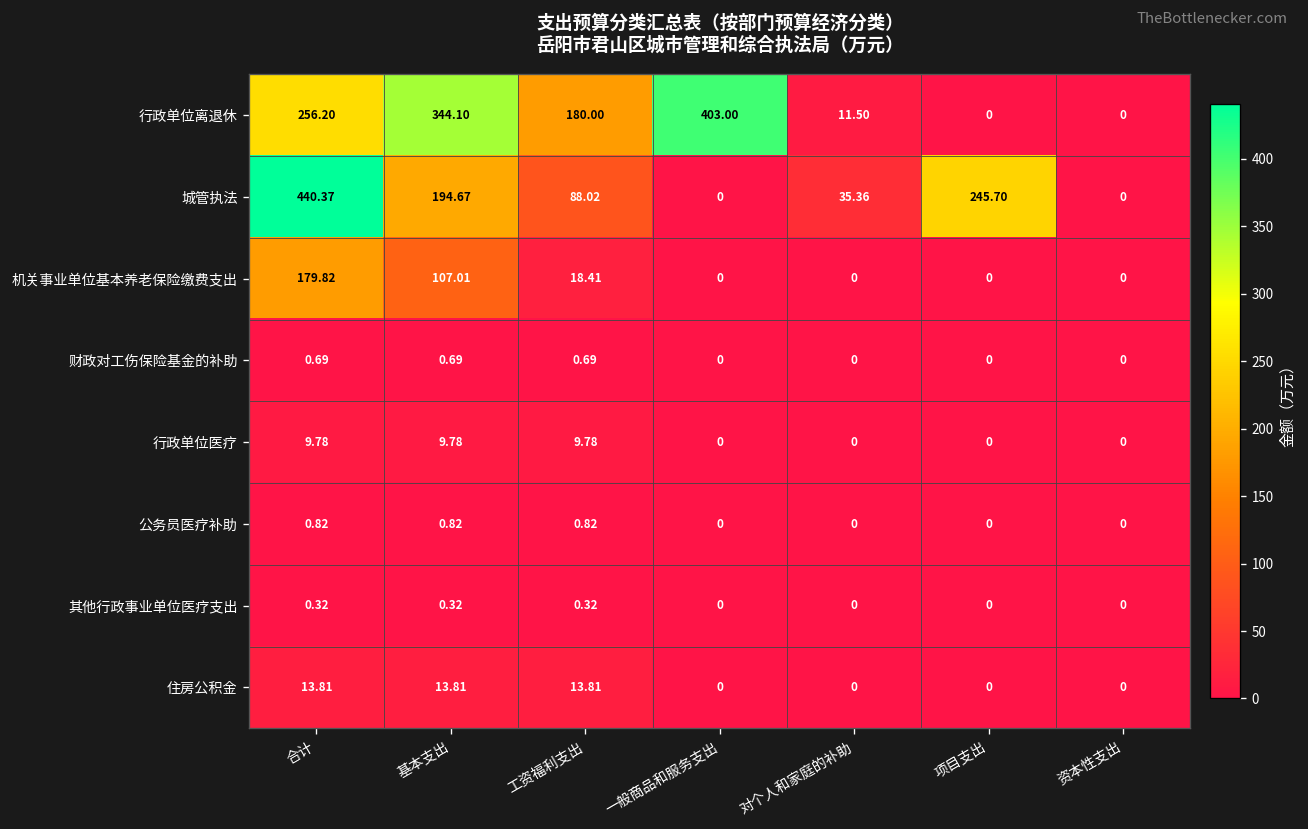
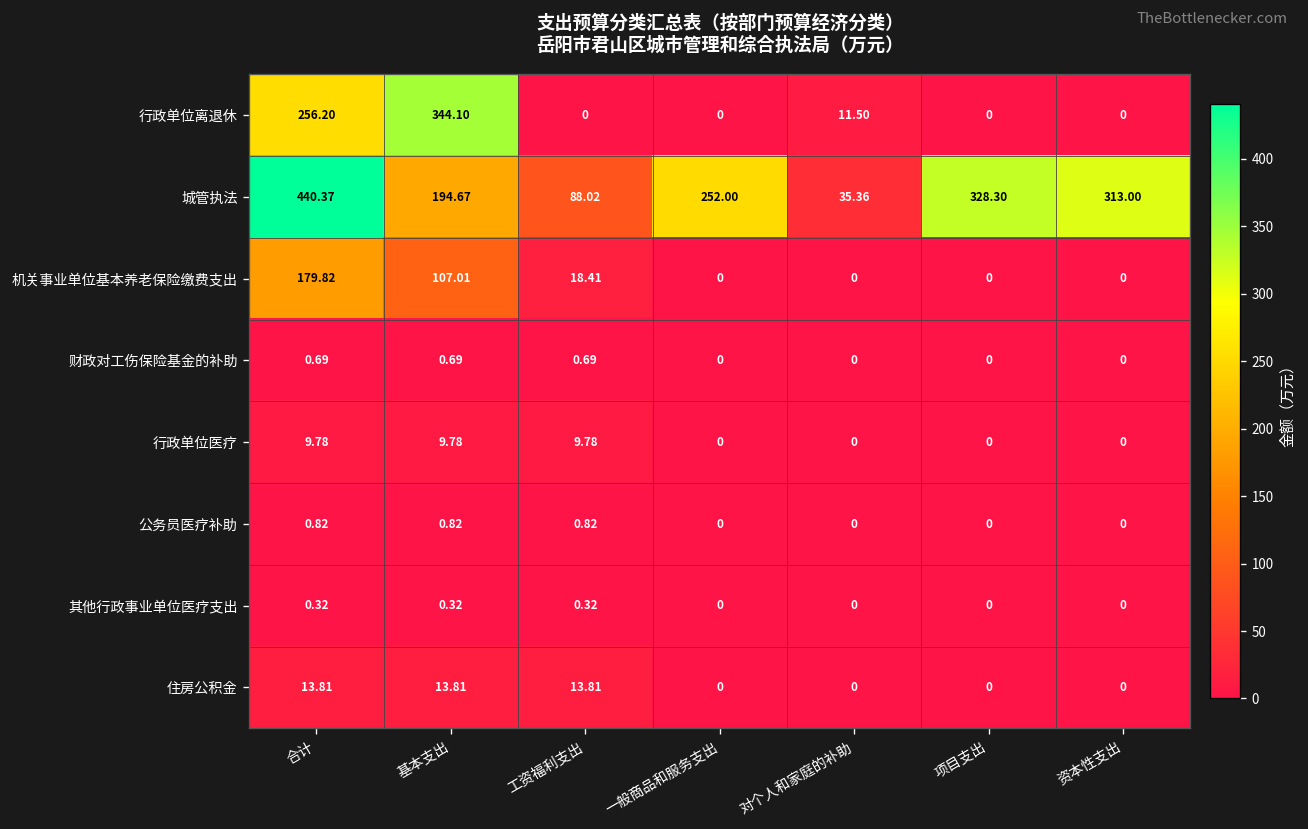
行政单位离退休, 工资福利支出: 180.00 -> 0
行政单位离退休, 一般商品和服务支出: 403.00 -> 0
城管执法, 一般商品和服务支出: 0 -> 252.00
城管执法, 项目支出: 245.70 -> 328.30
城管执法, 资本性支出: 0 -> 313.00
